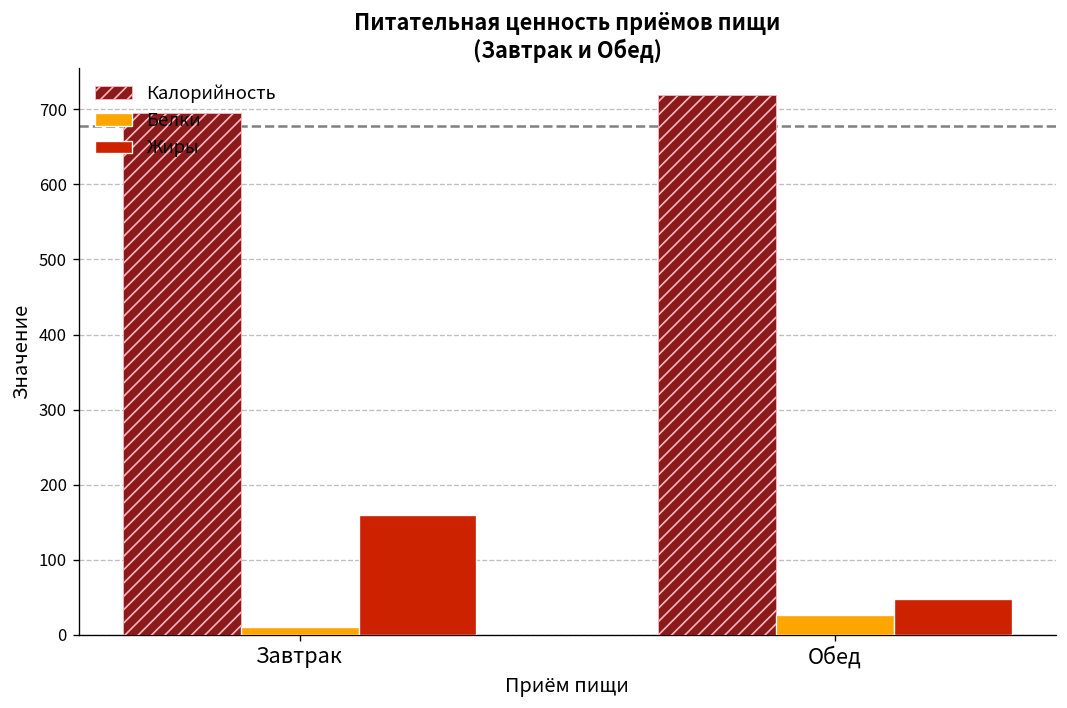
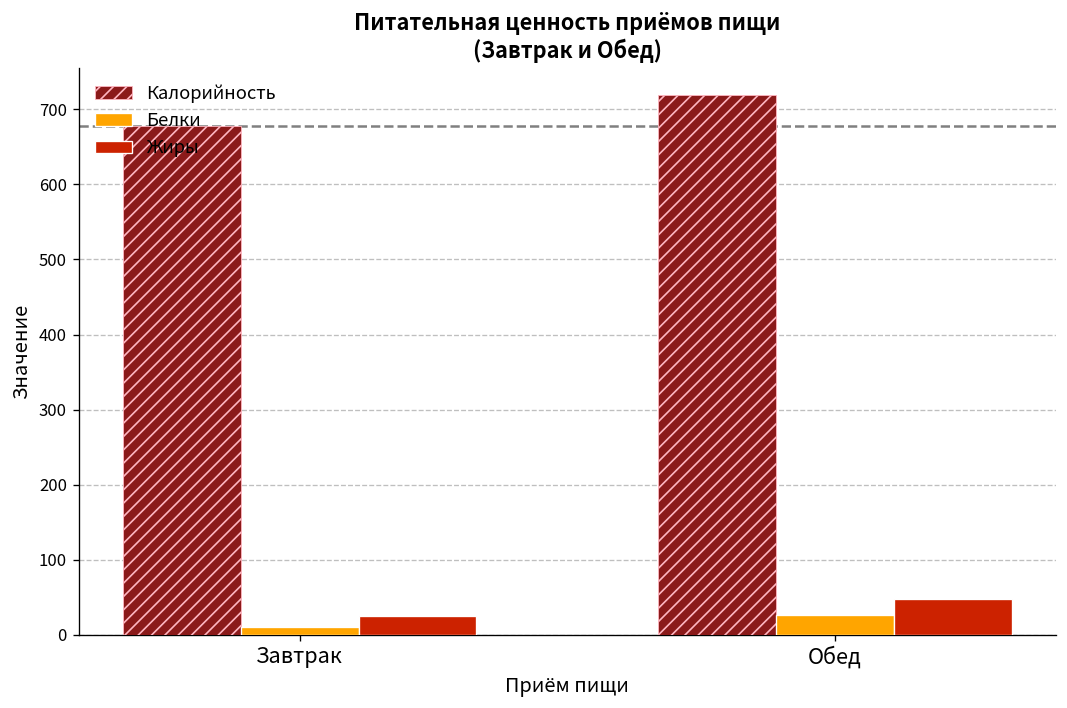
Калорийность, Завтрак: 700 -> 680
Жиры, Завтрак: 160 -> 20
